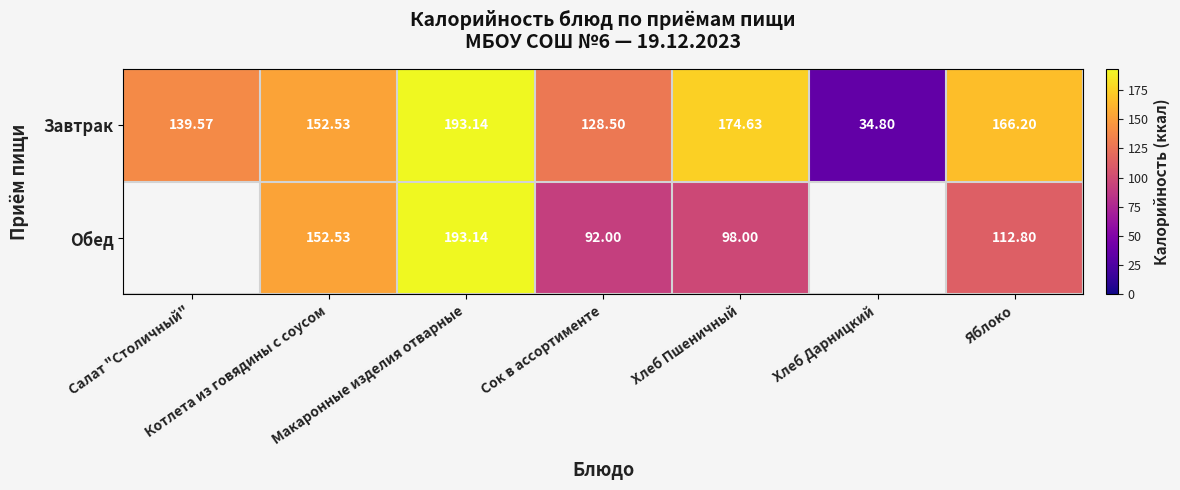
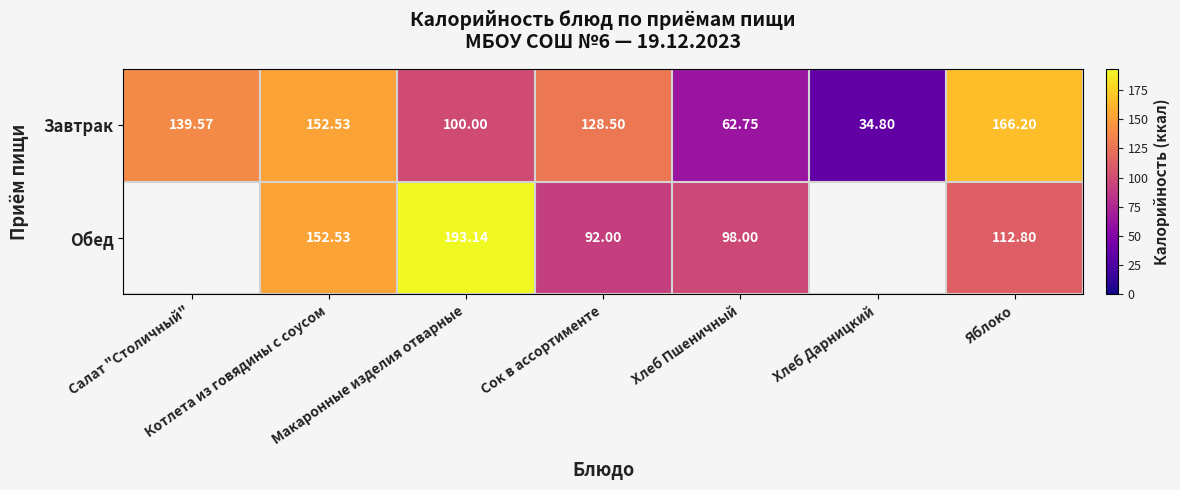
Завтрак, Макаронные изделия отварные: 193.14 -> 100.00
Завтрак, Хлеб Пшеничный: 174.63 -> 62.75
